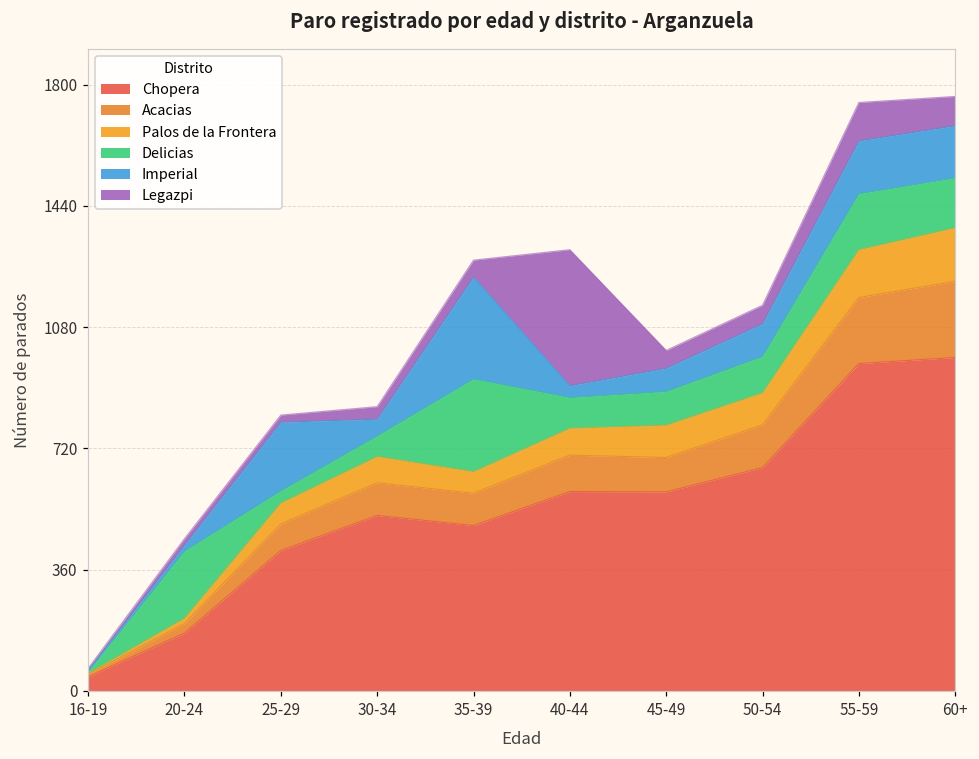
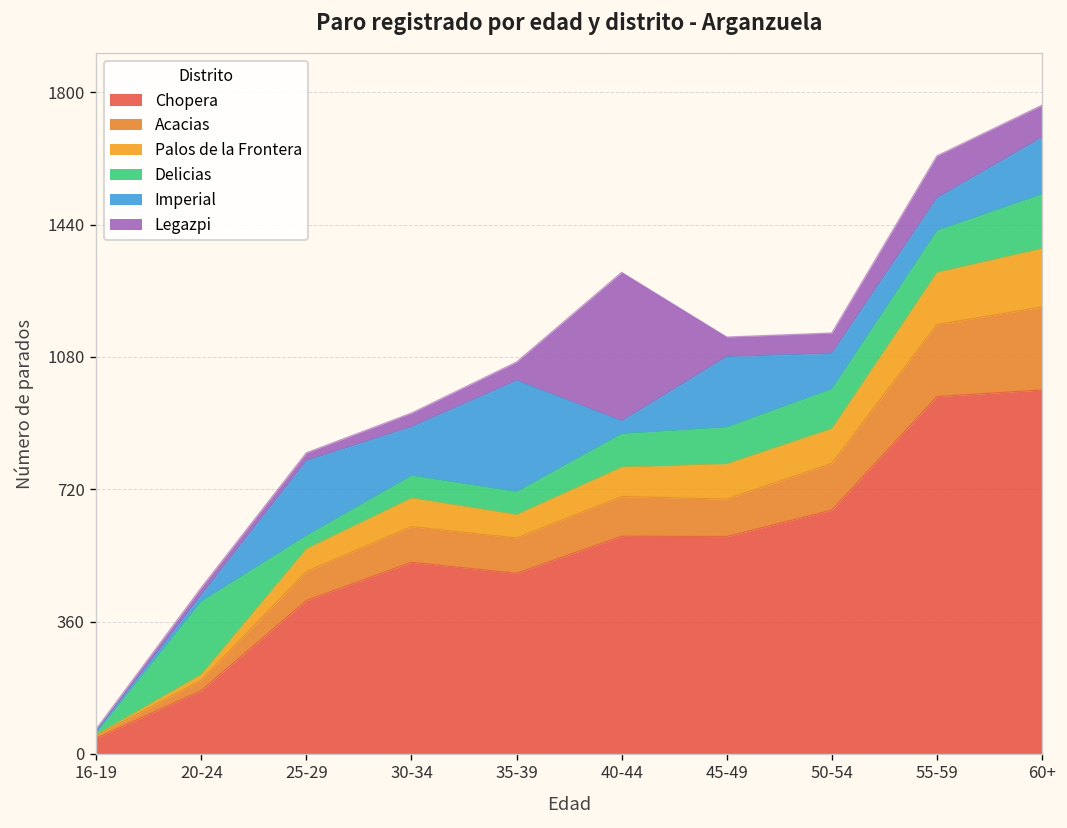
Imperial, 30-34: 50 -> 130
Delicias, 35-39: 280 -> 60
Imperial, 45-49: 70 -> 190
Delicias, 55-59: 170 -> 110
Imperial, 55-59: 160 -> 90
